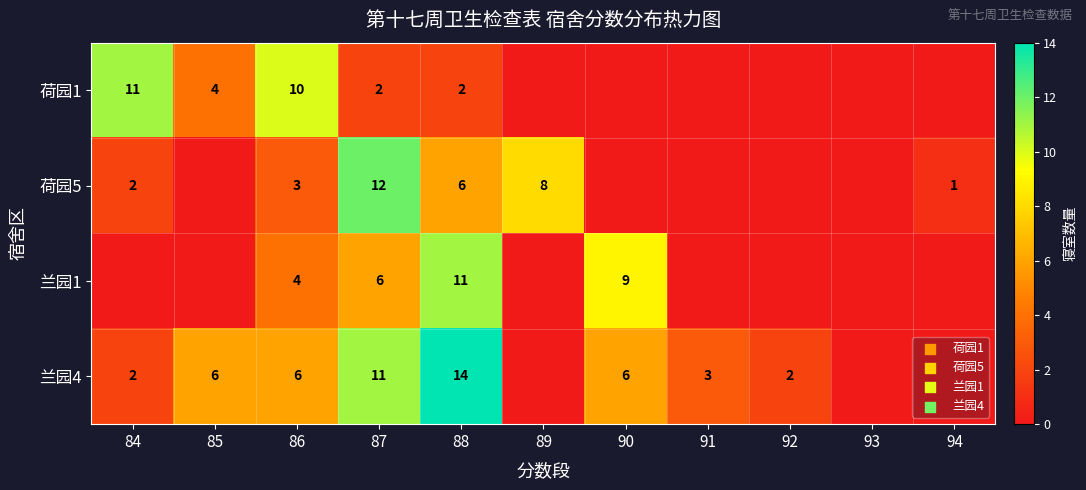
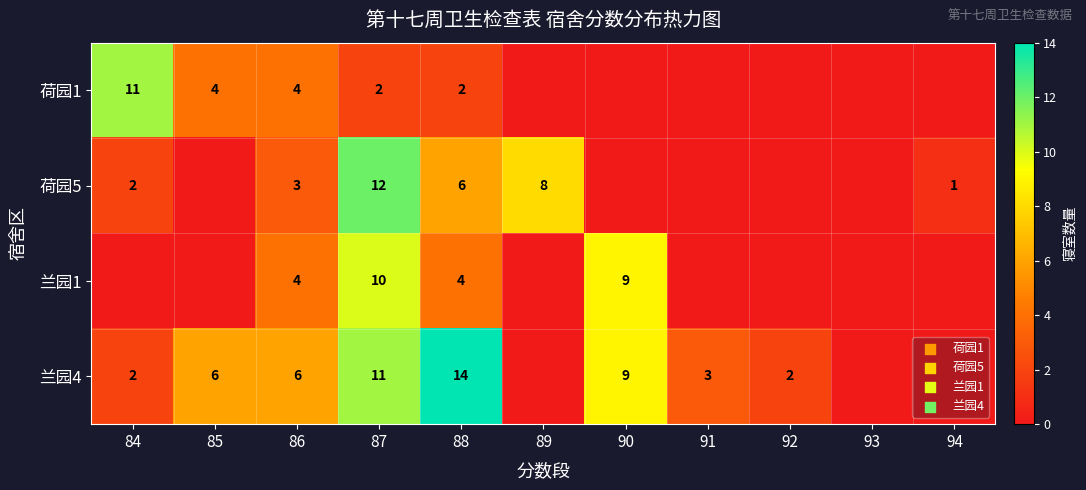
荷园1, 86: 10 -> 4
兰园1, 87: 6 -> 10
兰园1, 88: 11 -> 4
兰园4, 90: 6 -> 9
